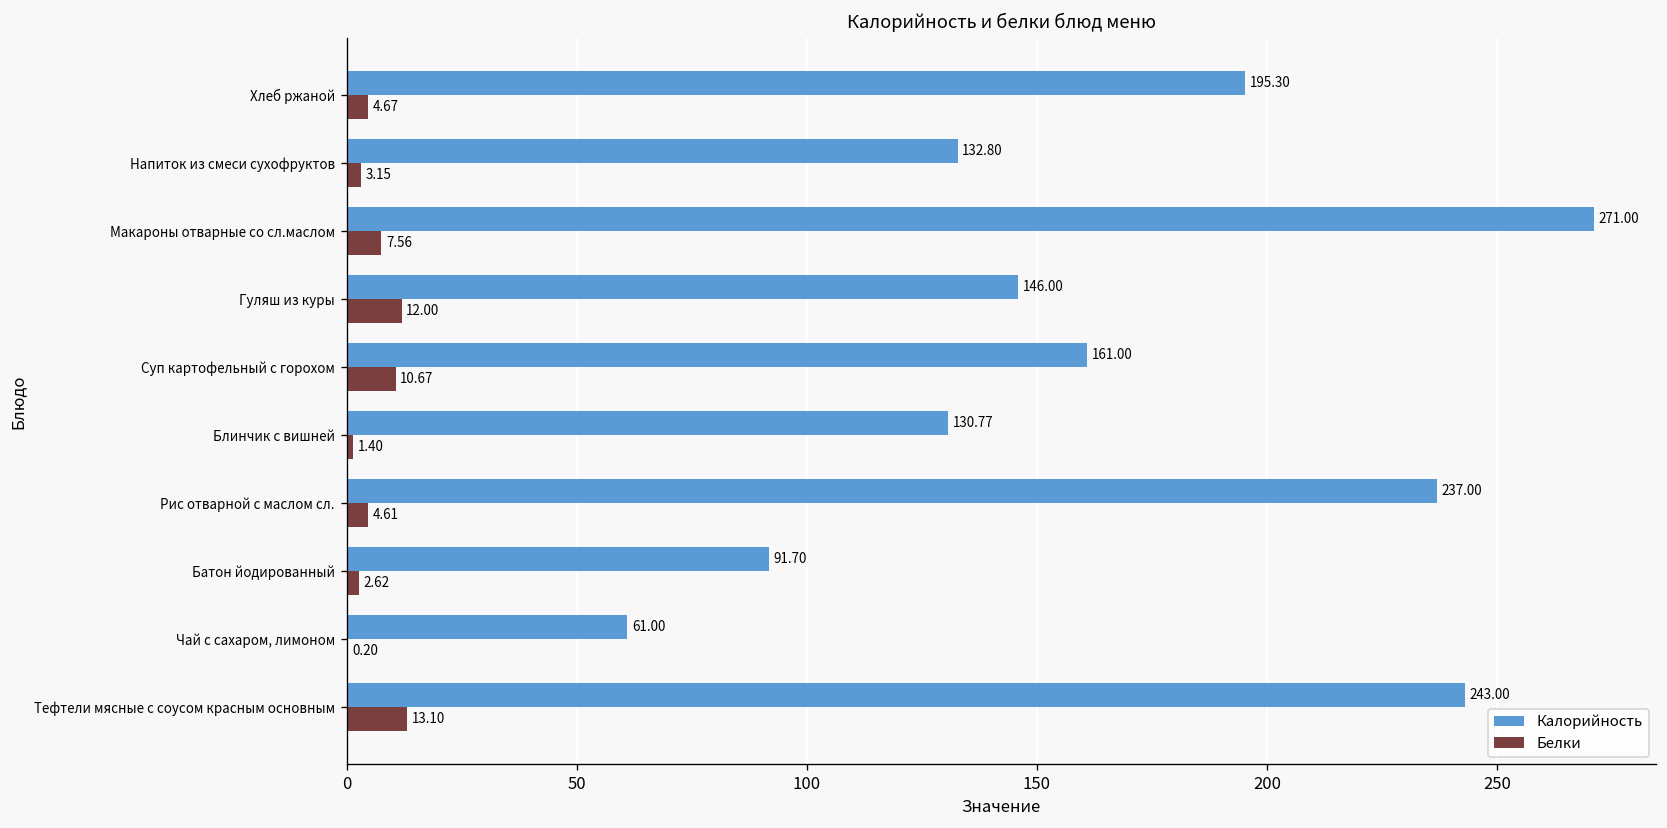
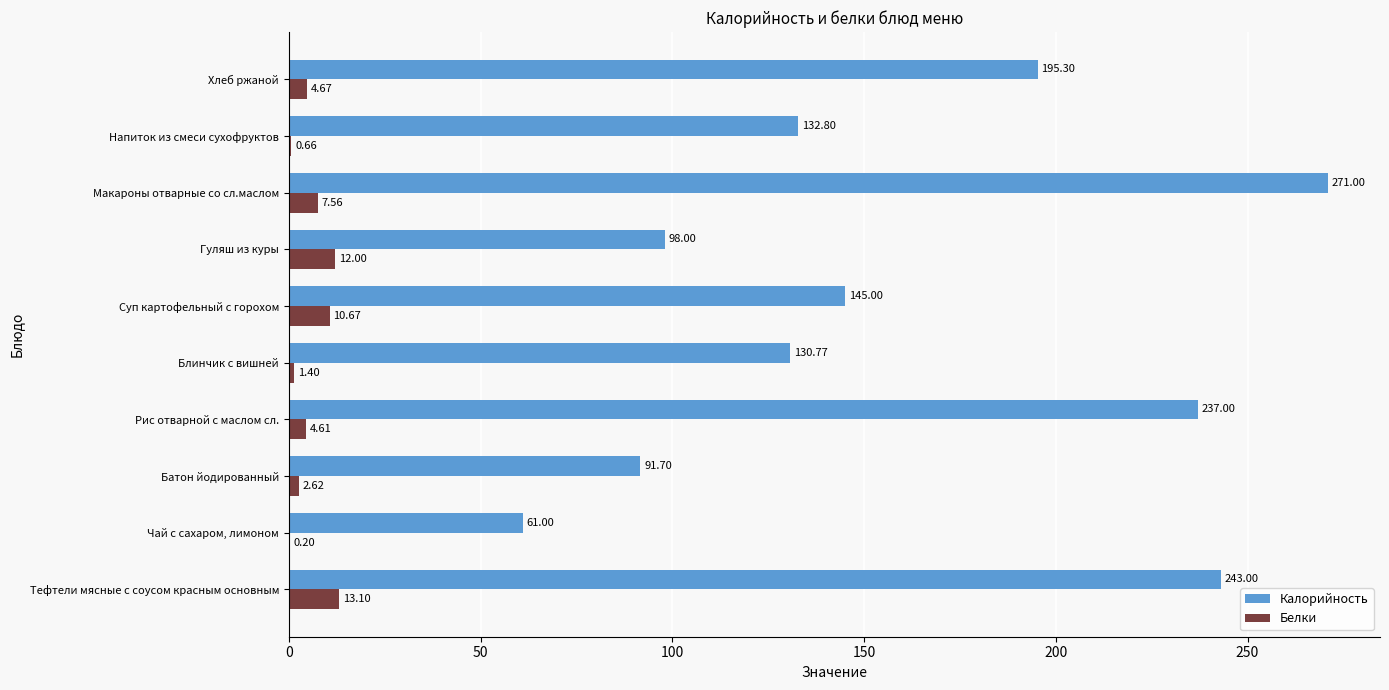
Белки, Напиток из смеси сухофруктов: 3.15 -> 0.66
Калорийность, Гуляш из куры: 146.00 -> 98.00
Калорийность, Суп картофельный с горохом: 161.00 -> 145.00
